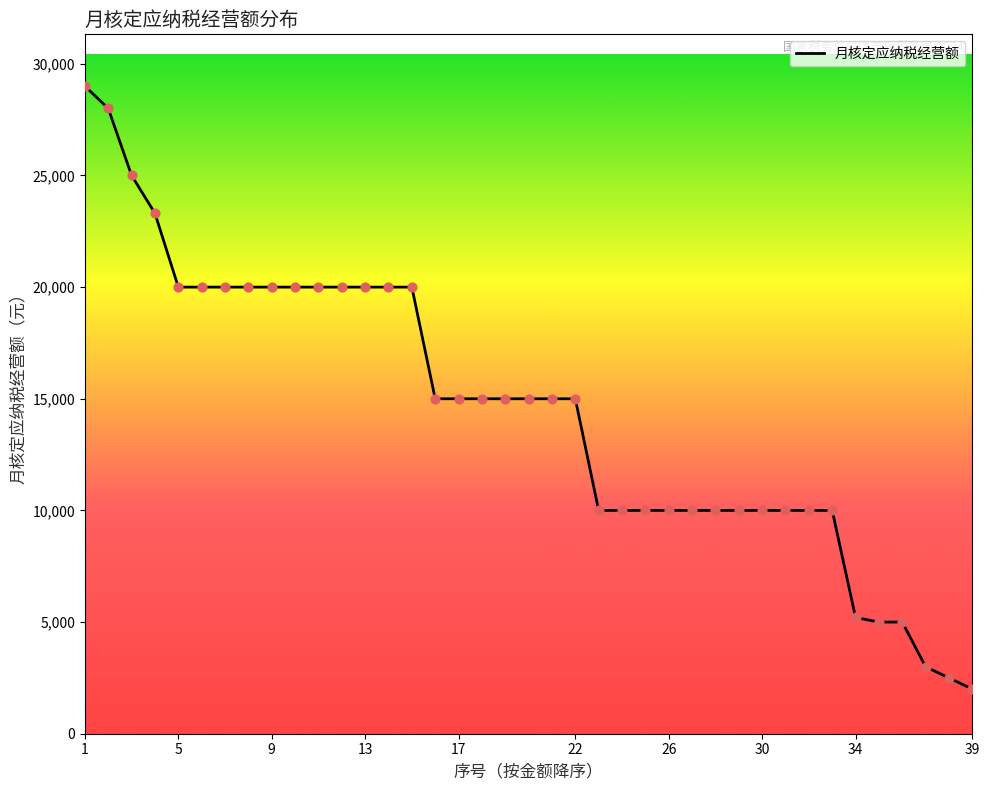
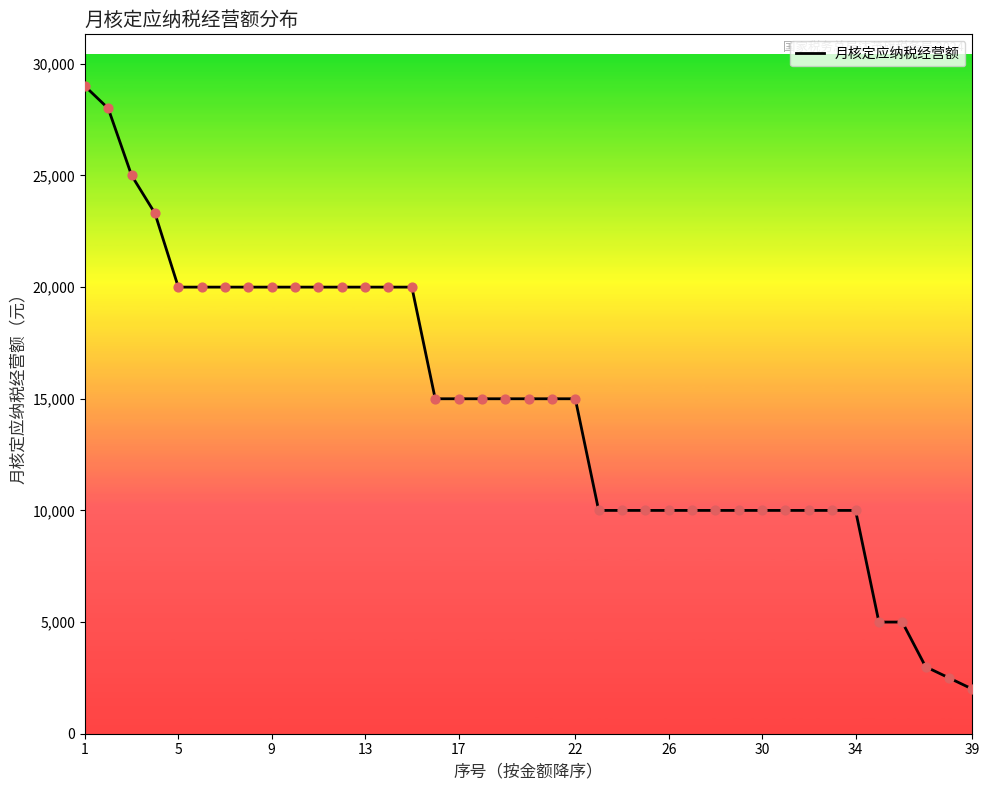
34: 5,200 -> 10,000
